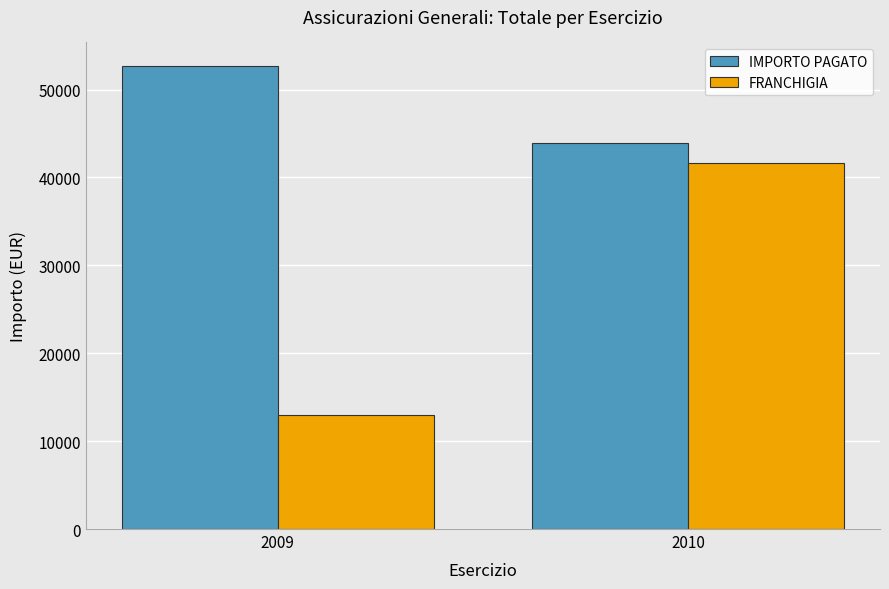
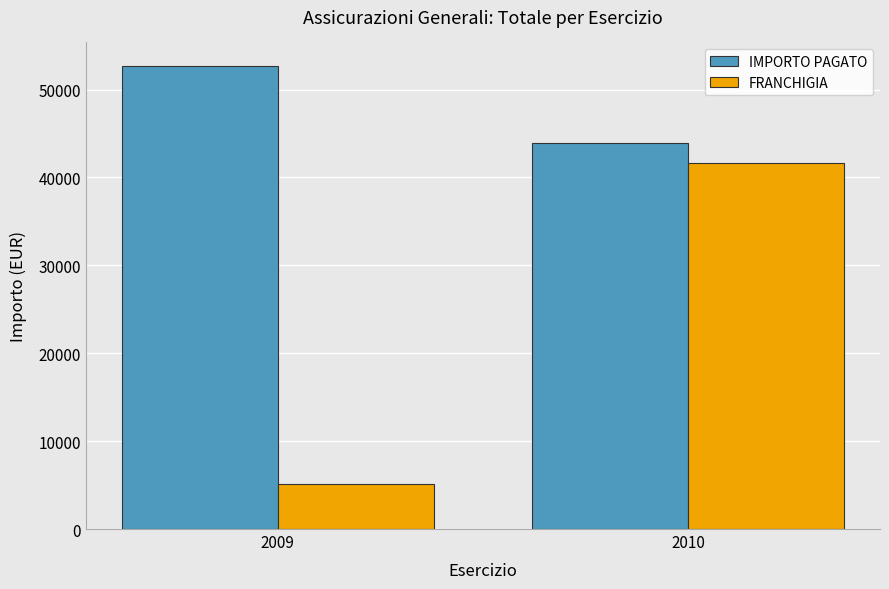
FRANCHIGIA, 2009: 13000 -> 5000
